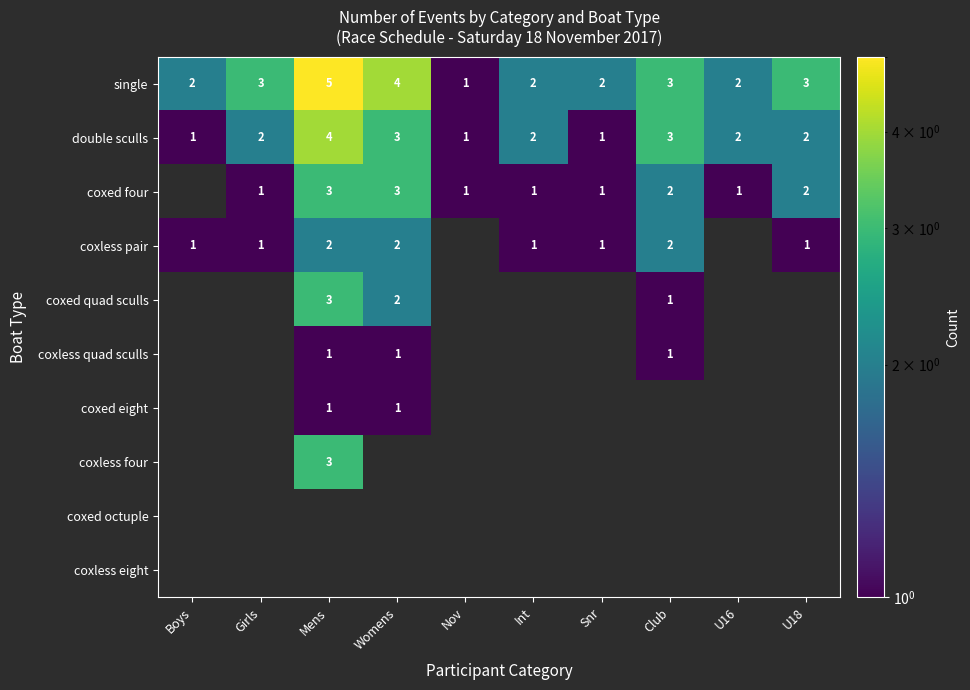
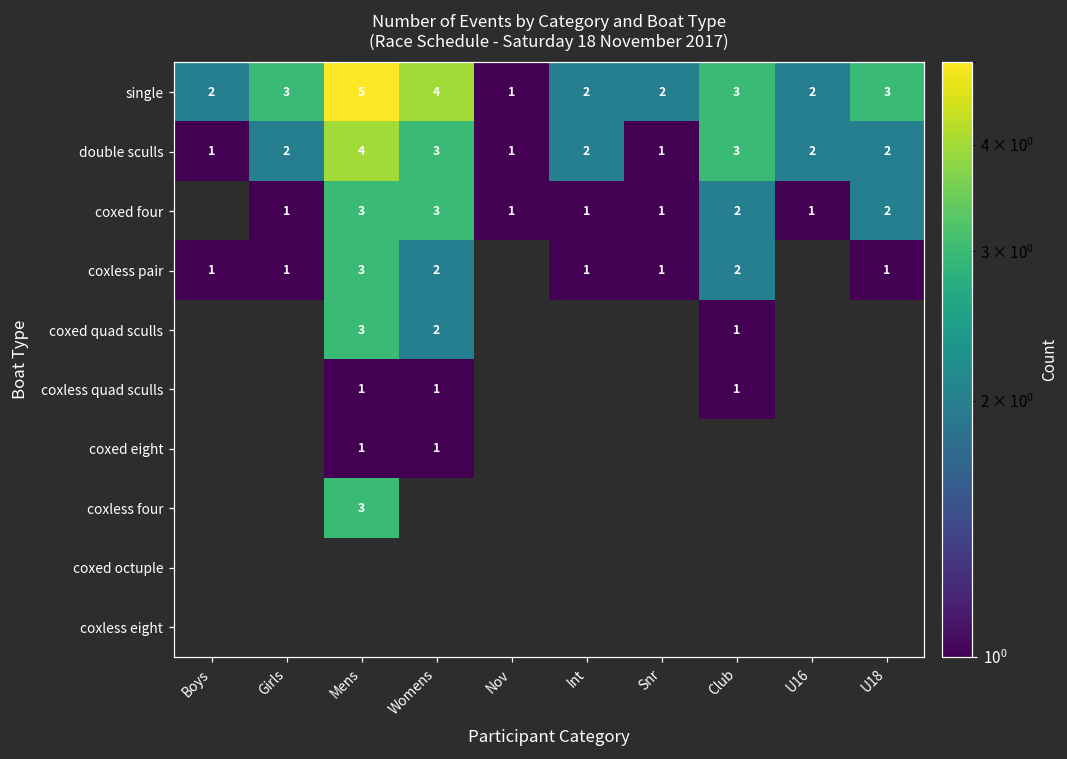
coxless pair, Mens: 2 -> 3
